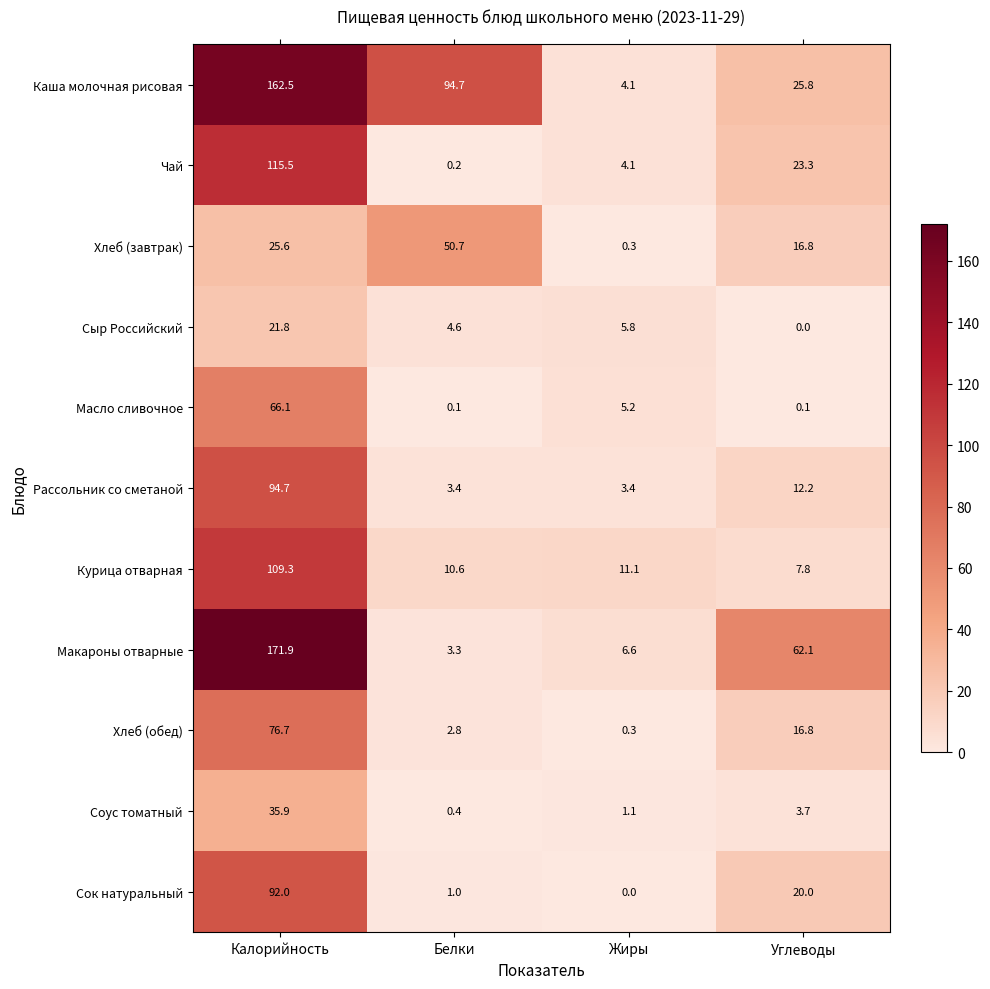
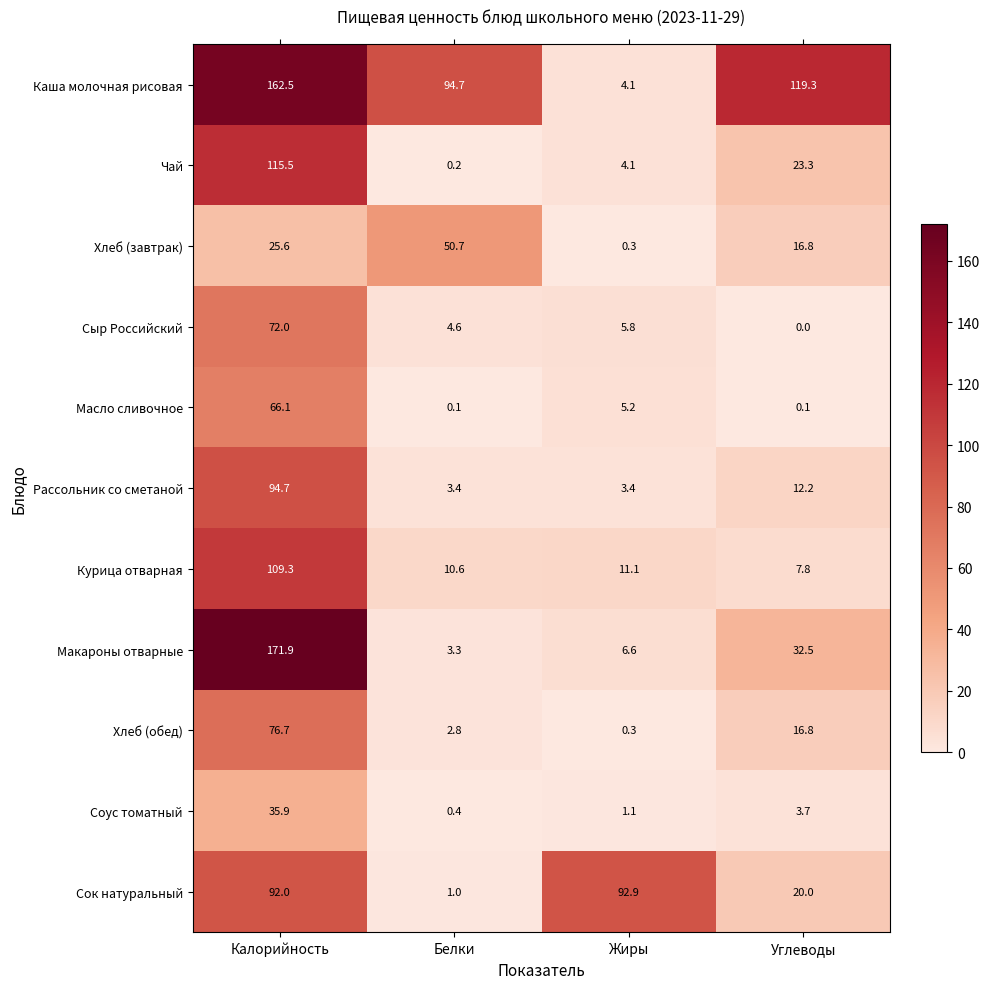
Каша молочная рисовая, Углеводы: 25.8 -> 119.3
Сыр Российский, Калорийность: 21.8 -> 72.0
Макароны отварные, Углеводы: 62.1 -> 32.5
Сок натуральный, Жиры: 0.0 -> 92.9
